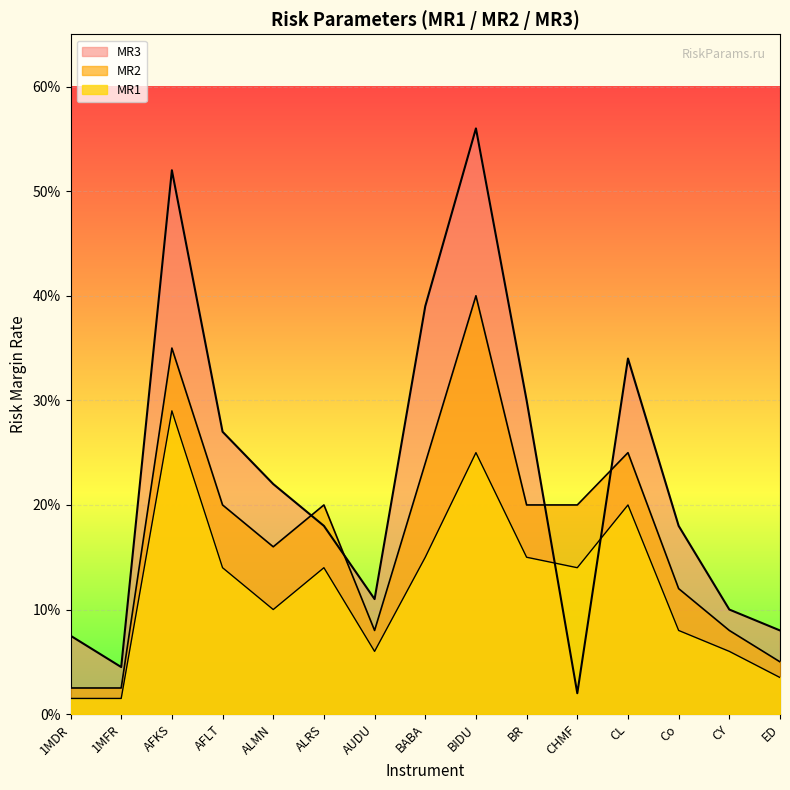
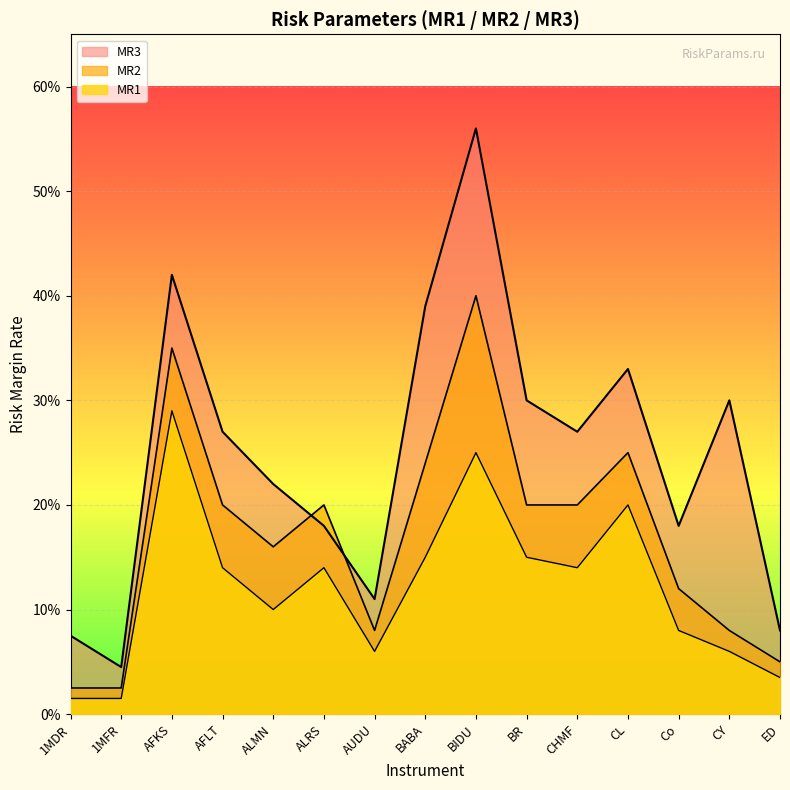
MR3, AFKS: 52.0% -> 42.0%
MR3, CHMF: 2.0% -> 27.0%
MR3, CL: 34.0% -> 33.0%
MR3, CY: 10.0% -> 30.0%
